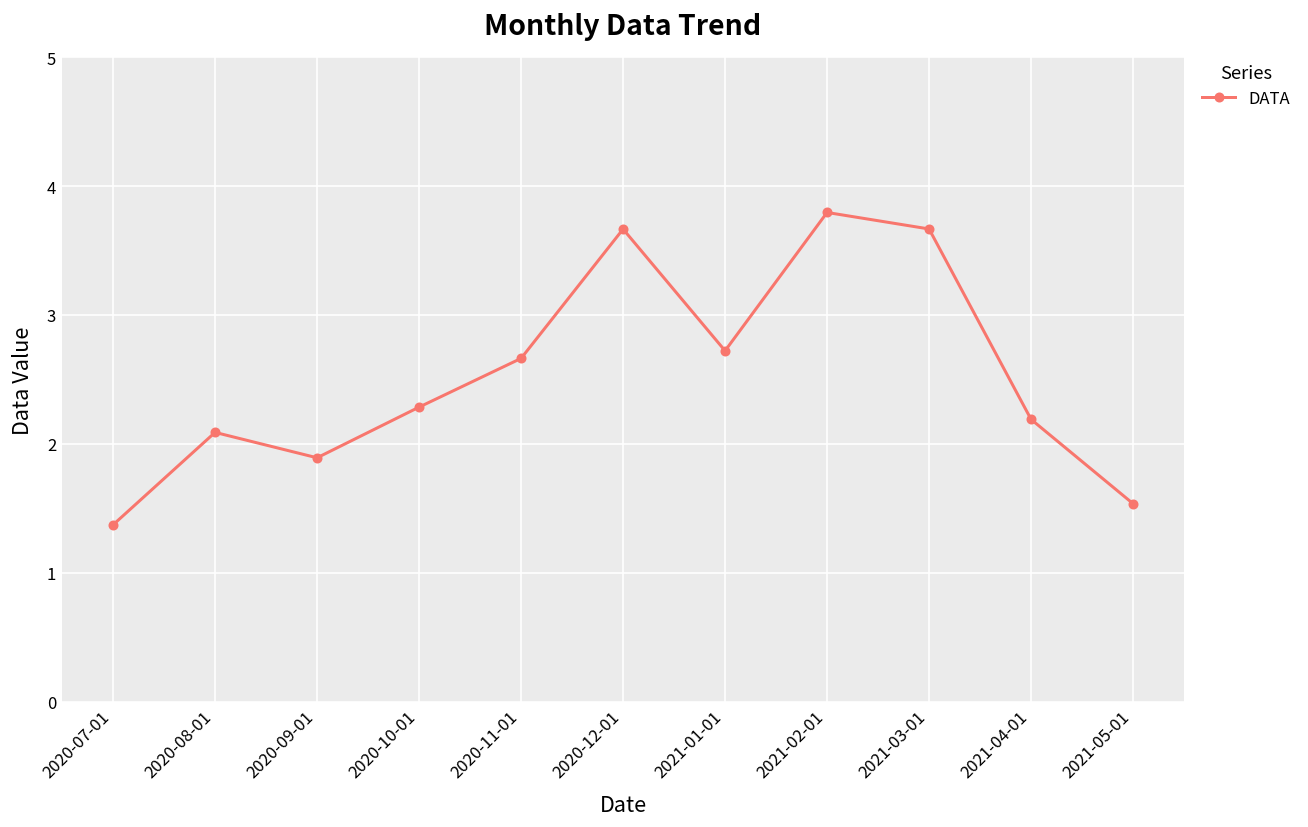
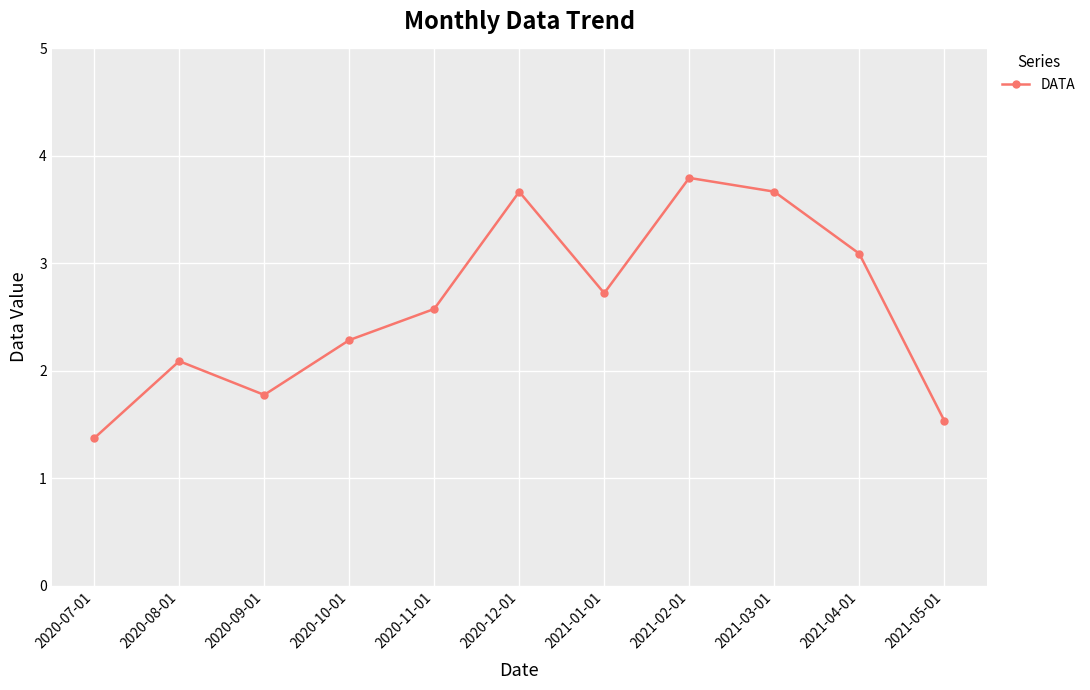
2020-09-01: 1.89 -> 1.78
2020-11-01: 2.66 -> 2.58
2021-04-01: 2.19 -> 3.09
